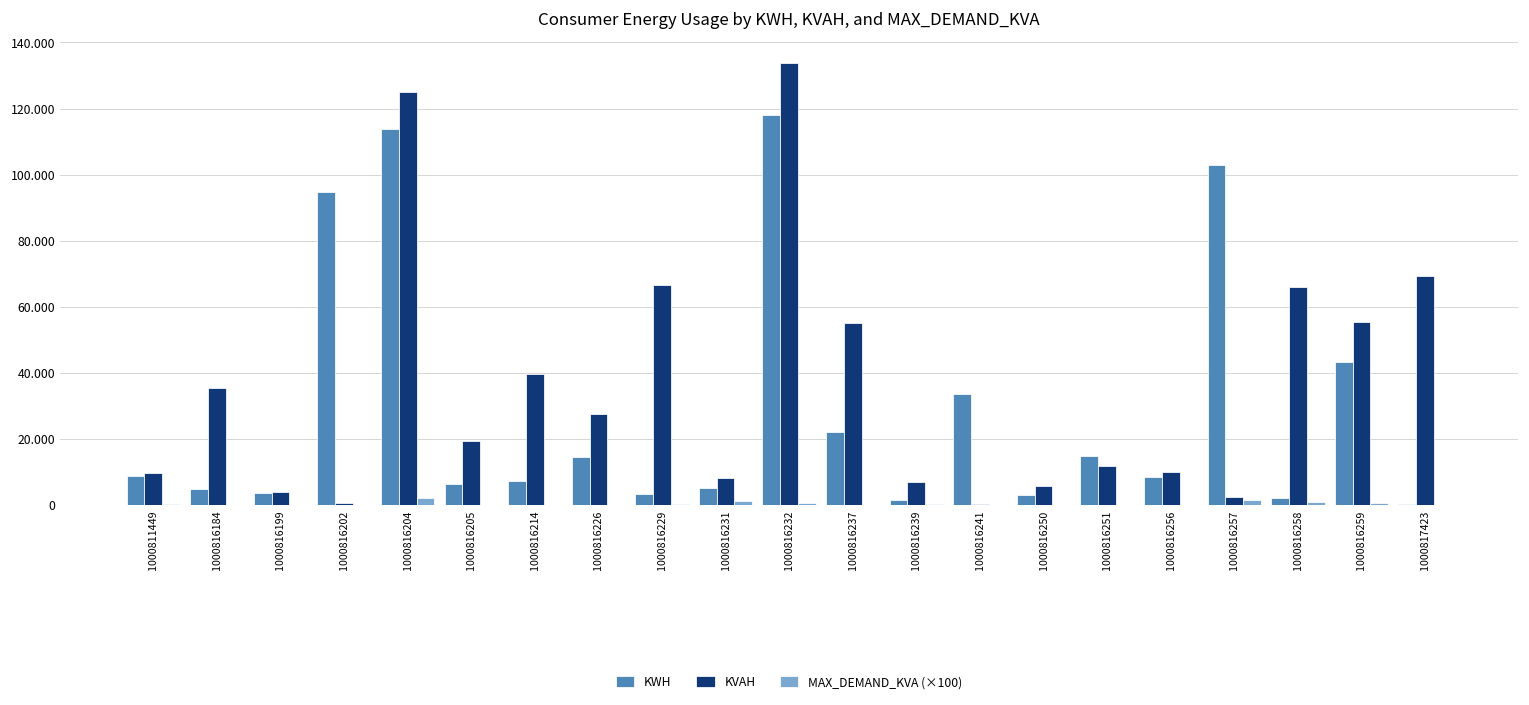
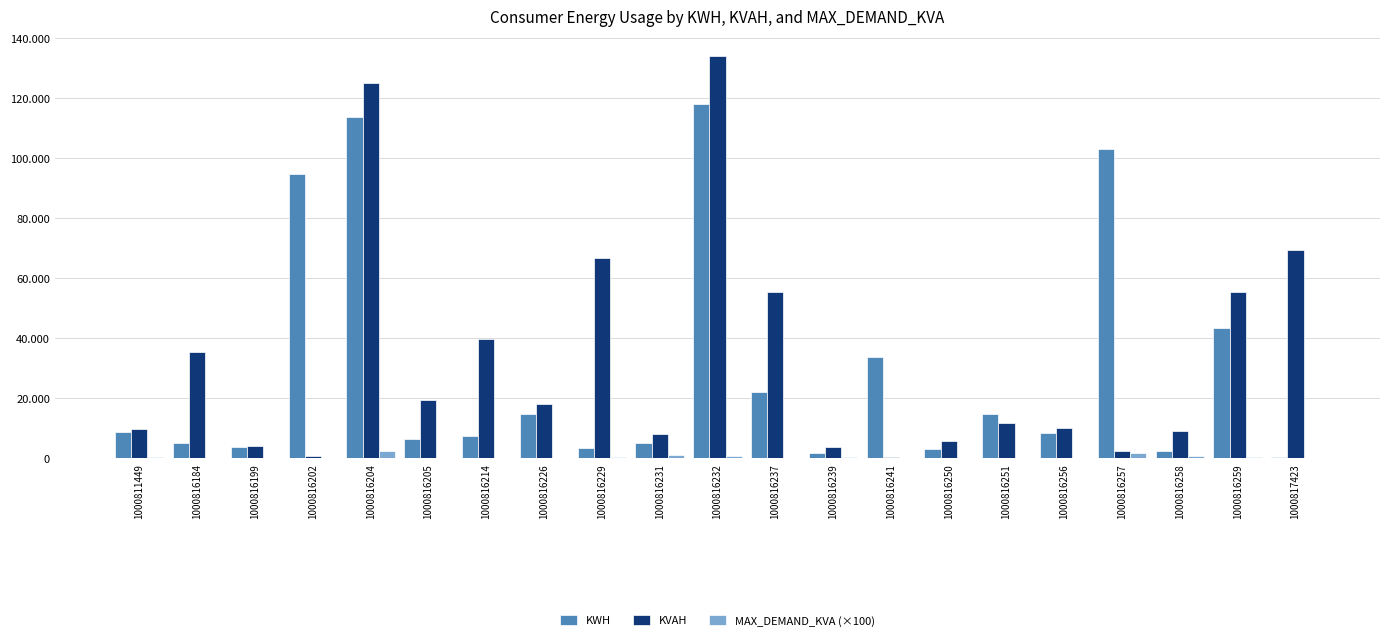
KVAH, 1000816226: 28 -> 18
KVAH, 1000816239: 7 -> 4
KVAH, 1000816258: 66 -> 9
